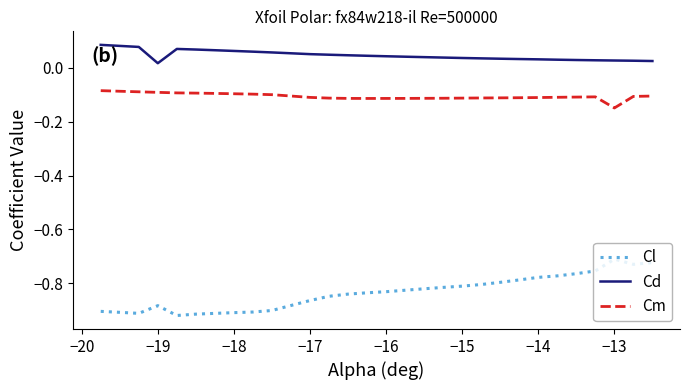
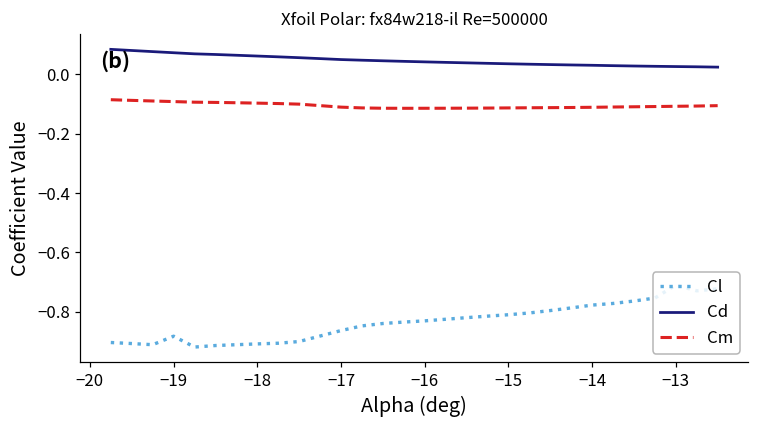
Cd, −19: 0.02 -> 0.07
Cm, −13: -0.15 -> -0.11
